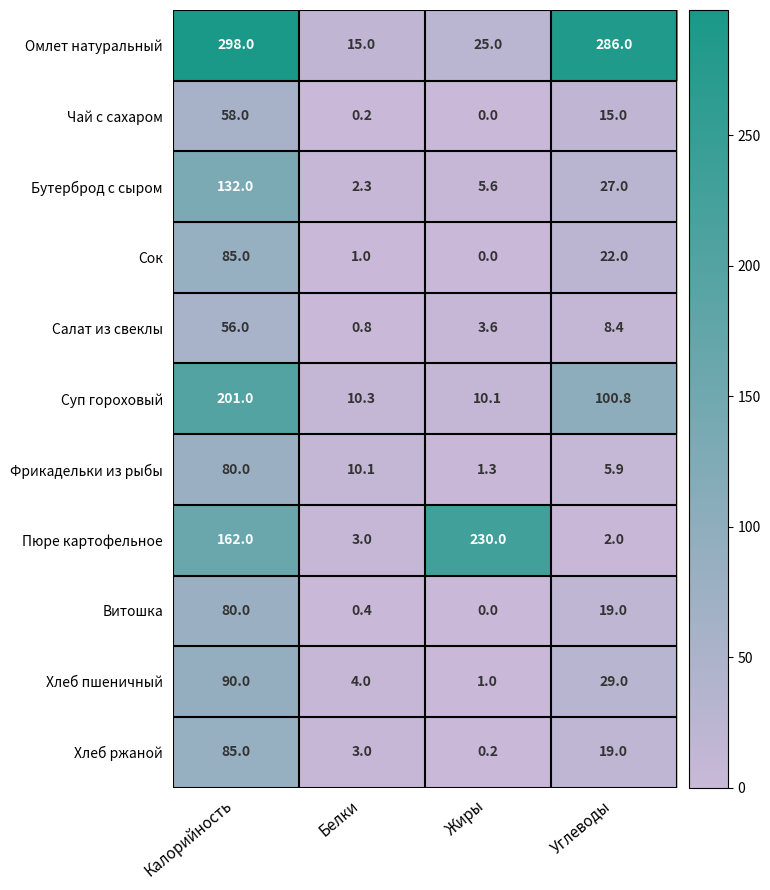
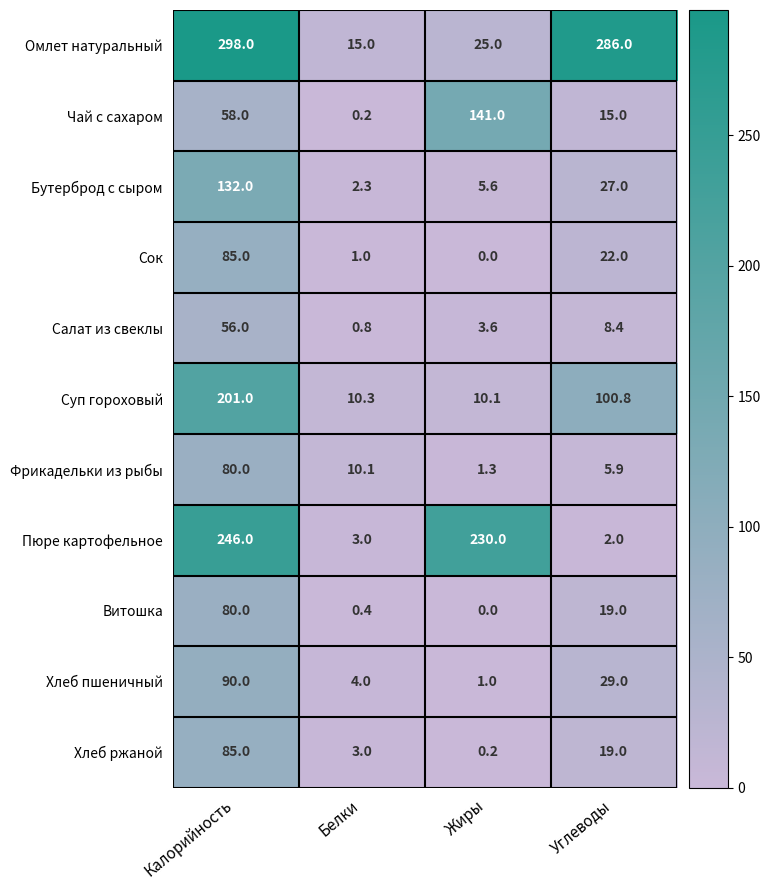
Чай с сахаром, Жиры: 0.0 -> 141.0
Пюре картофельное, Калорийность: 162.0 -> 246.0
